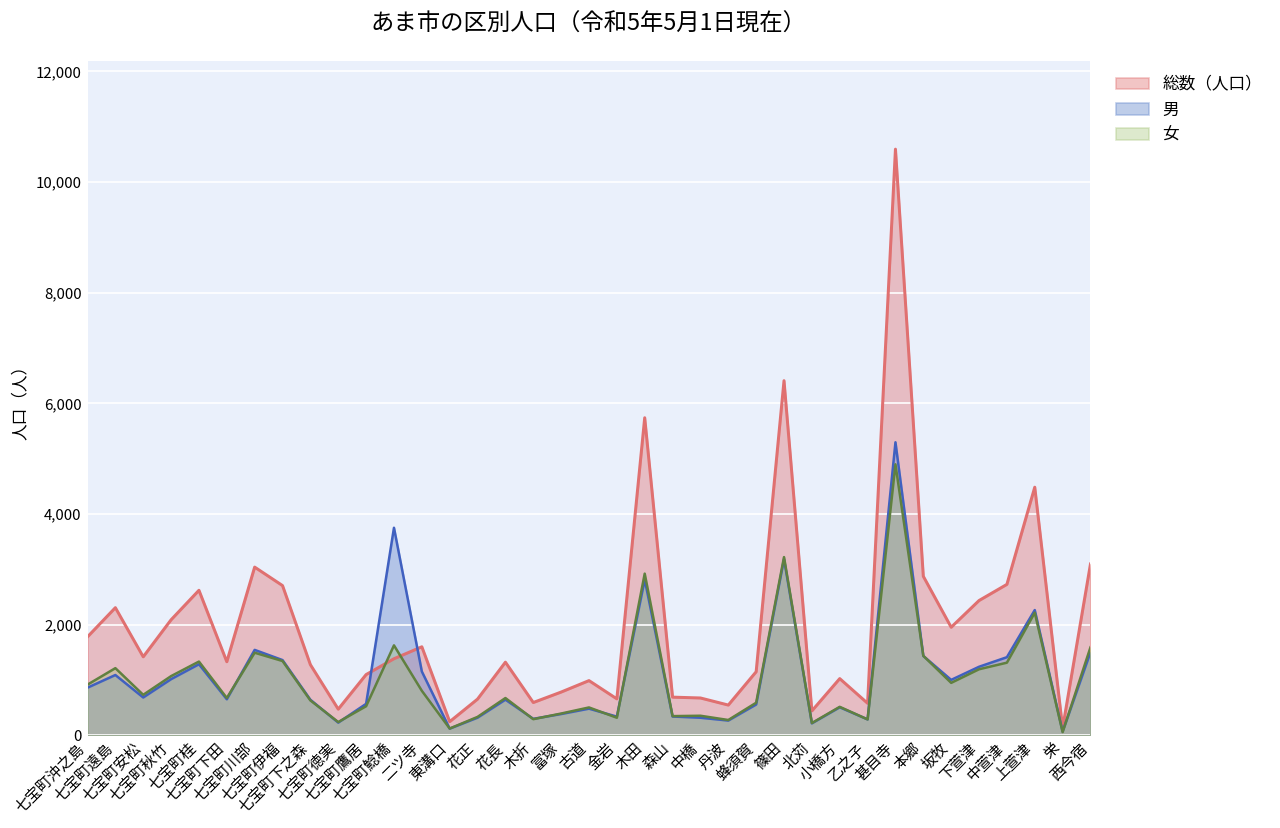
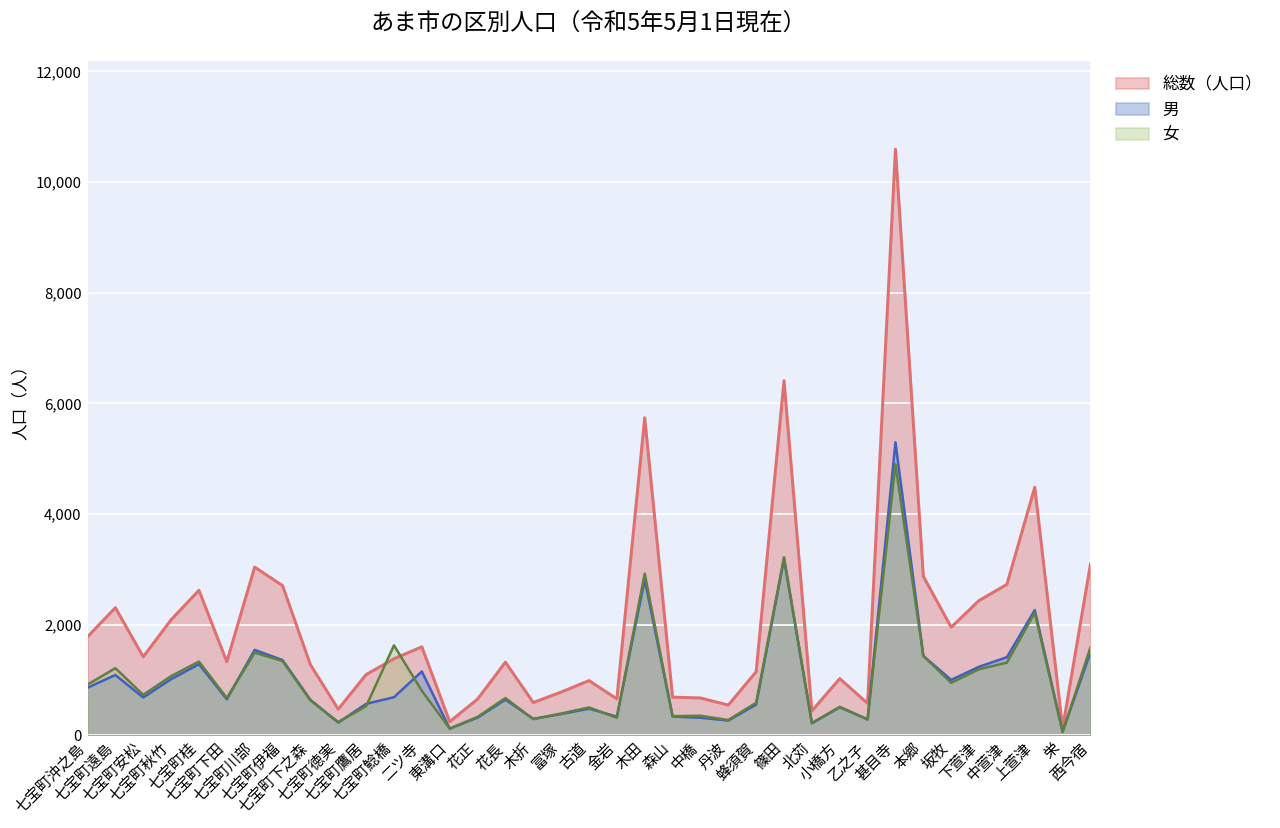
男, 七宝町鯰橋: 3,800 -> 700
